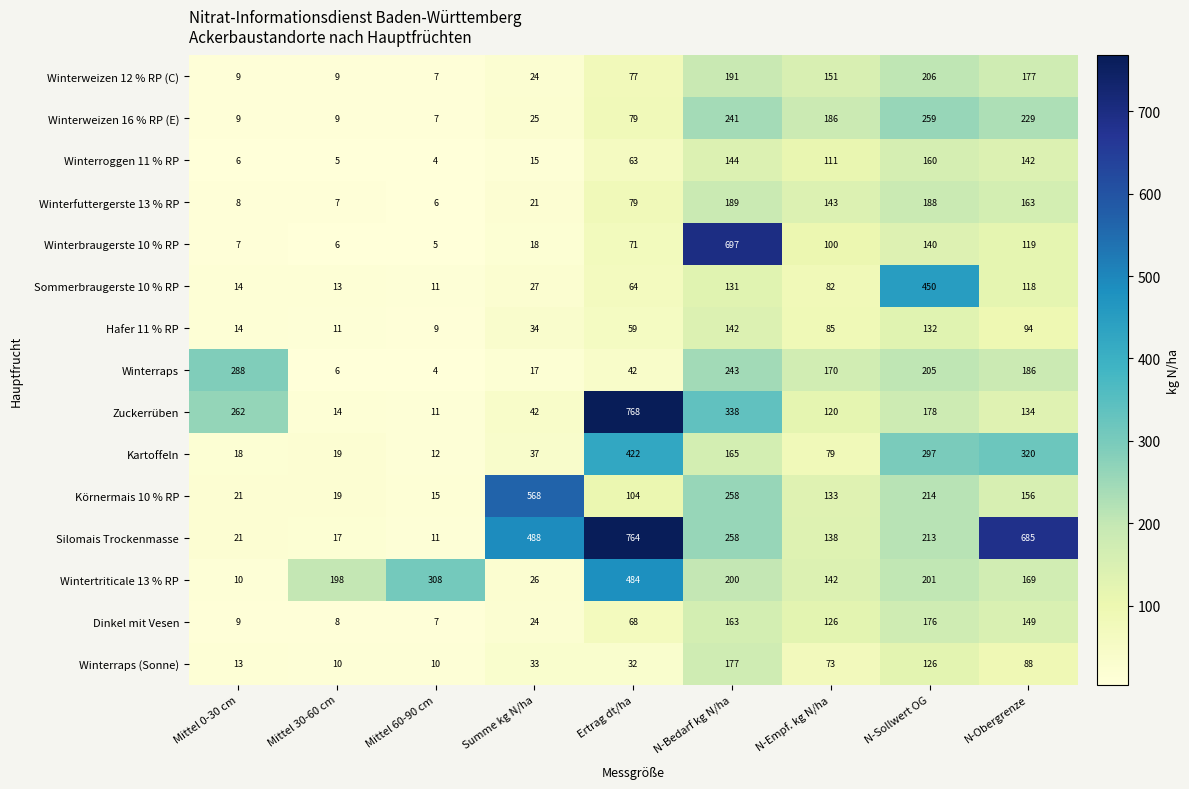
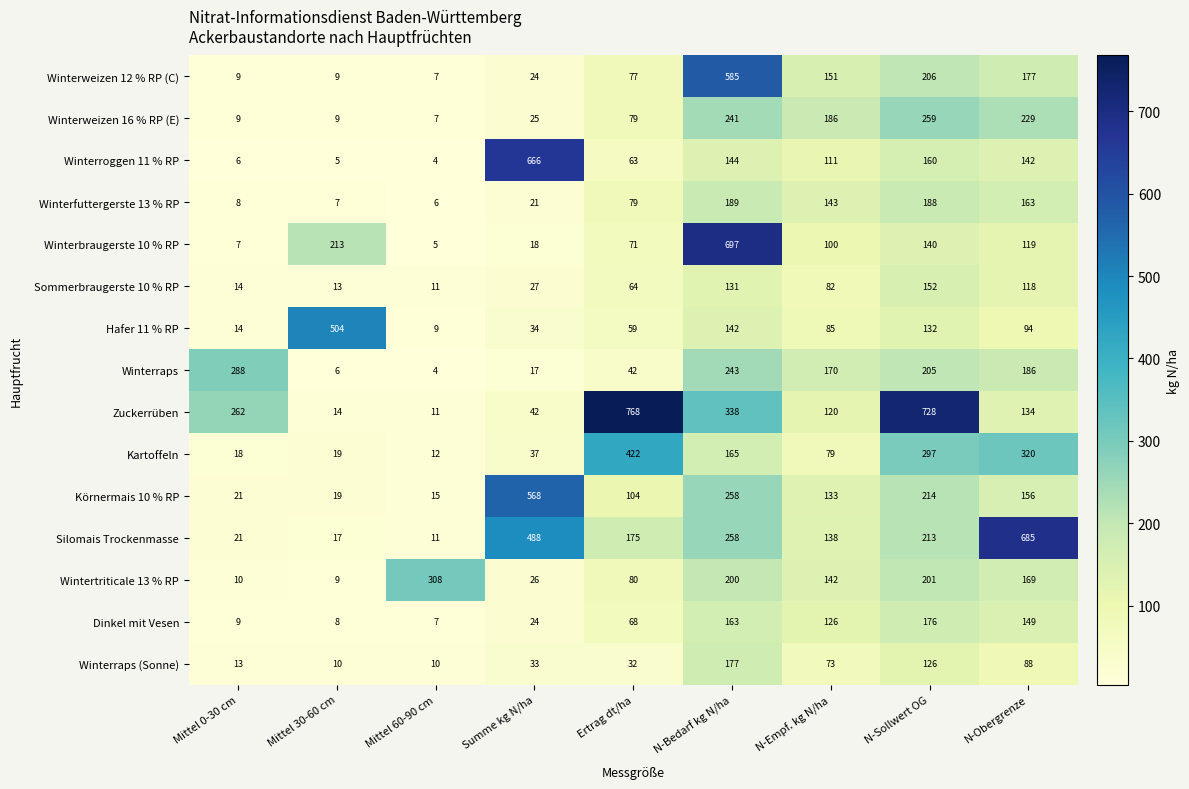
Winterweizen 12 % RP (C), N-Bedarf kg N/ha: 191 -> 585
Winterroggen 11 % RP, Summe kg N/ha: 15 -> 666
Winterbraugerste 10 % RP, Mittel 30-60 cm: 6 -> 213
Sommerbraugerste 10 % RP, N-Sollwert OG: 450 -> 152
Hafer 11 % RP, Mittel 30-60 cm: 11 -> 504
Zuckerrüben, N-Sollwert OG: 178 -> 728
Silomais Trockenmasse, Ertrag dt/ha: 764 -> 175
Wintertriticale 13 % RP, Mittel 30-60 cm: 198 -> 9
Wintertriticale 13 % RP, Ertrag dt/ha: 484 -> 80
